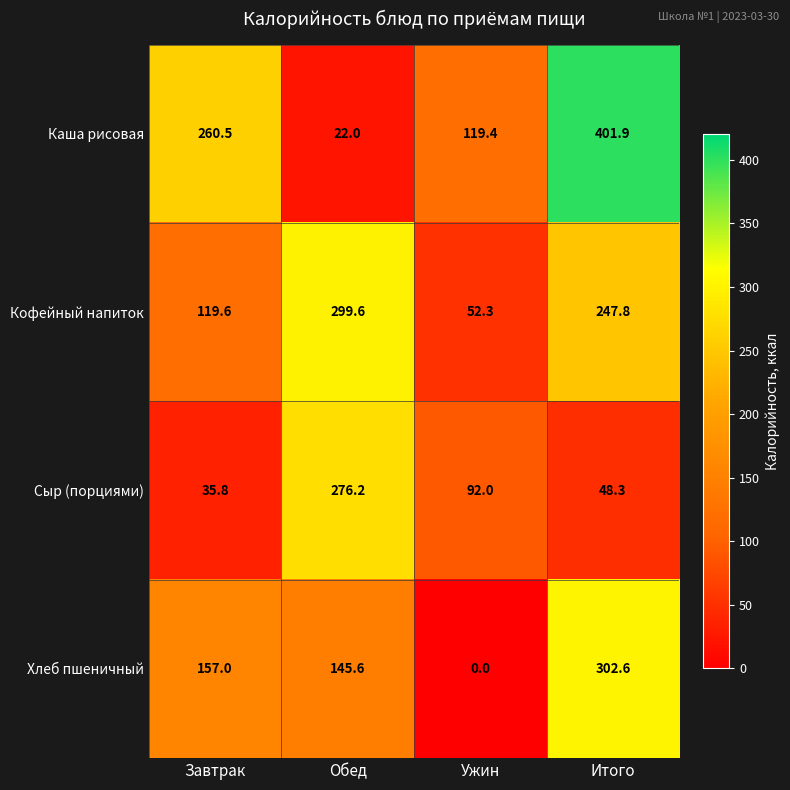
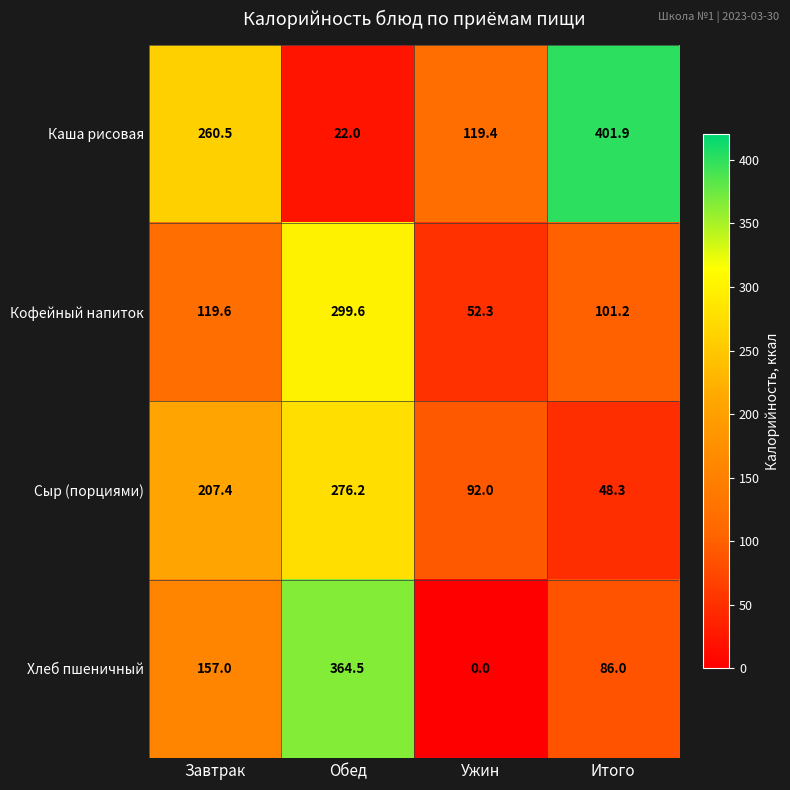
Кофейный напиток, Итого: 247.8 -> 101.2
Сыр (порциями), Завтрак: 35.8 -> 207.4
Хлеб пшеничный, Обед: 145.6 -> 364.5
Хлеб пшеничный, Итого: 302.6 -> 86.0
